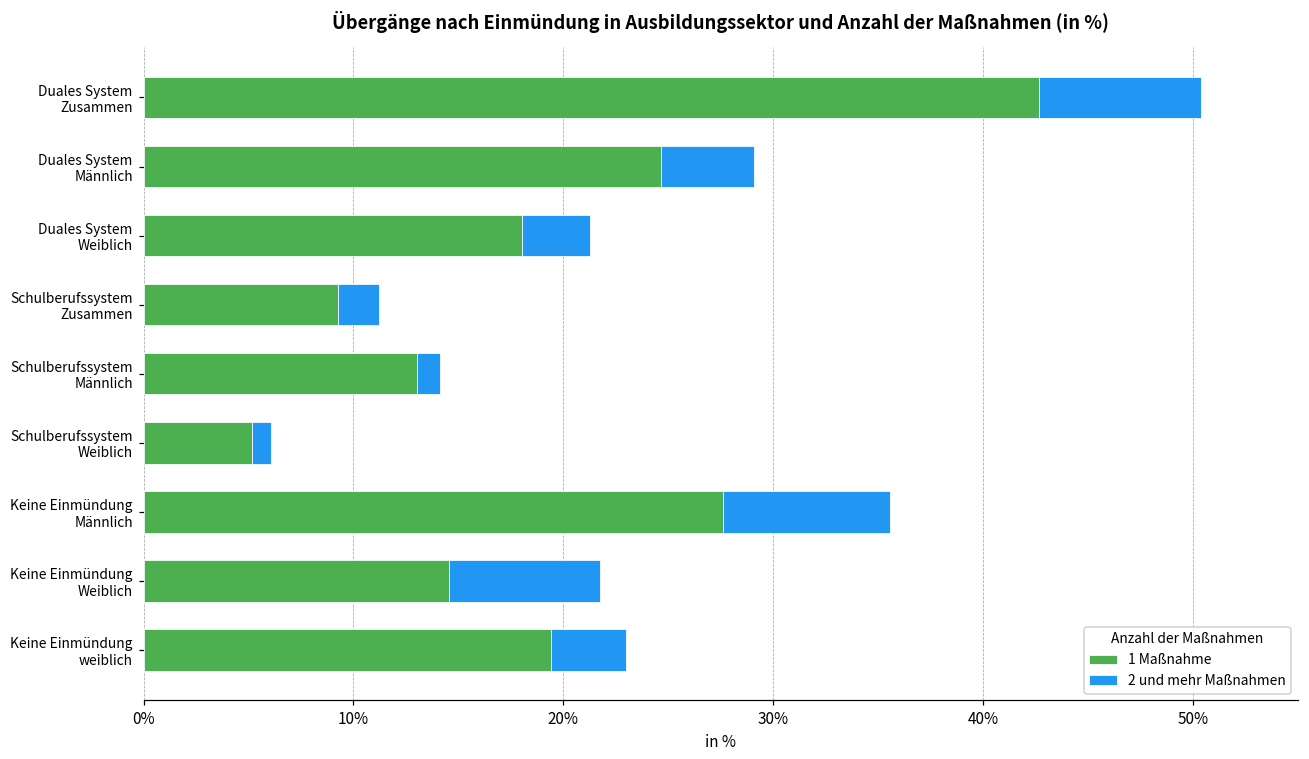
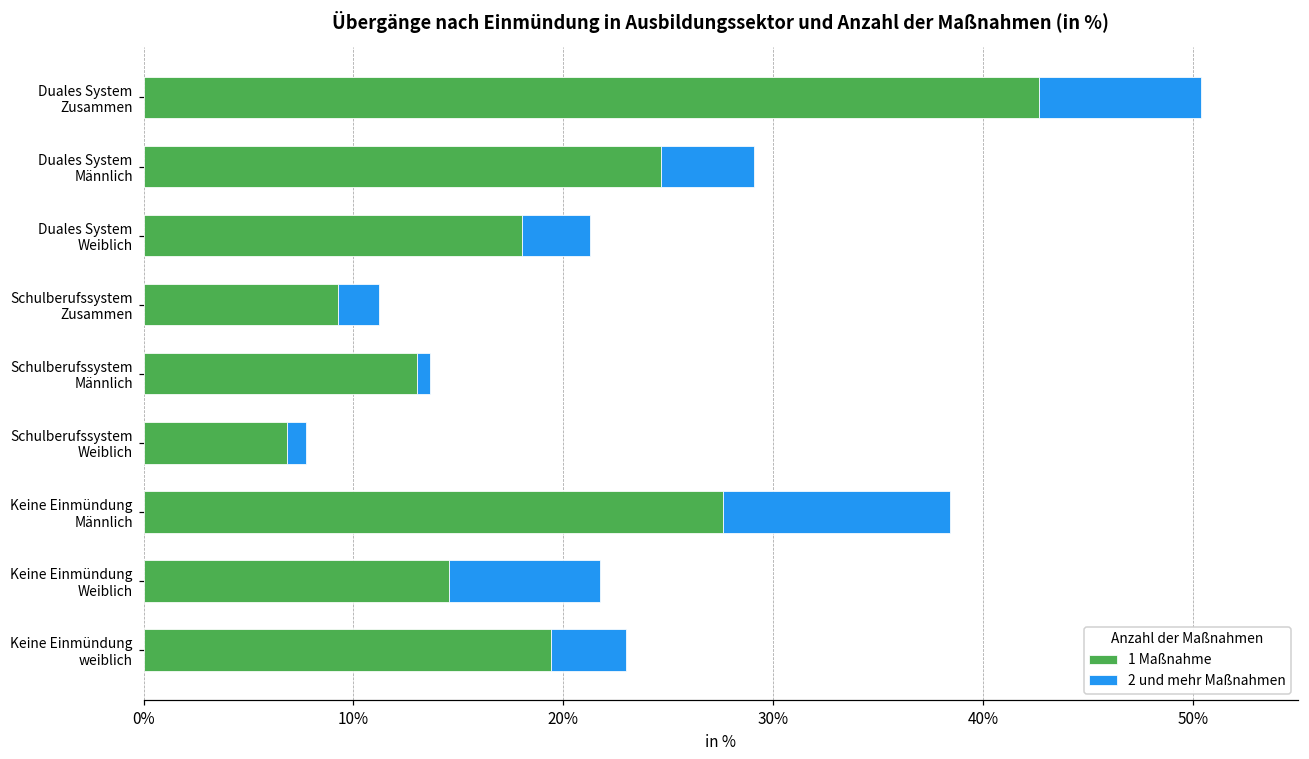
2 und mehr Maßnahmen, Schulberufssystem Männlich: 1.1% -> 0.6%
1 Maßnahme, Schulberufssystem Weiblich: 5.2% -> 6.8%
2 und mehr Maßnahmen, Keine Einmündung Männlich: 7.9% -> 10.8%
